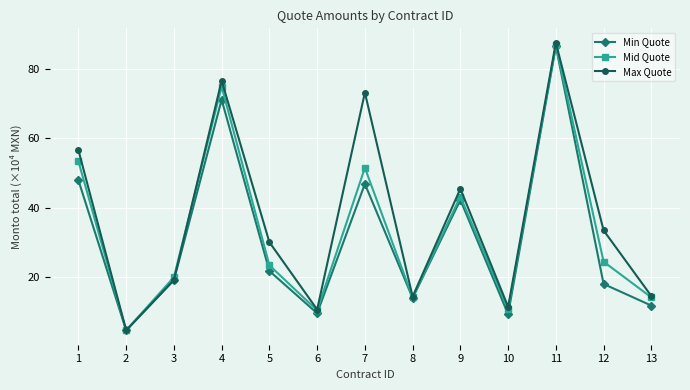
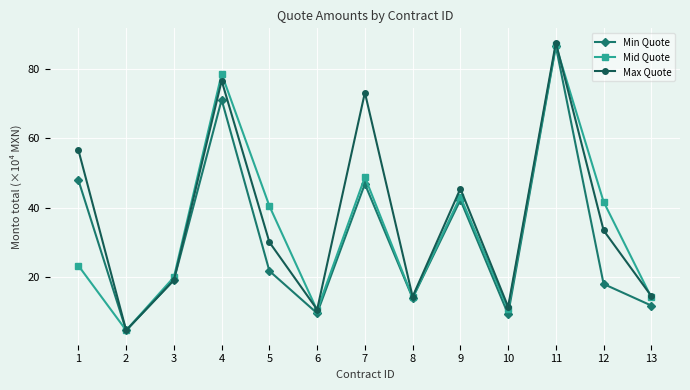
Mid Quote, 1: 53 -> 23
Mid Quote, 4: 75 -> 79
Mid Quote, 5: 23 -> 40
Mid Quote, 7: 51 -> 49
Mid Quote, 12: 24 -> 42
